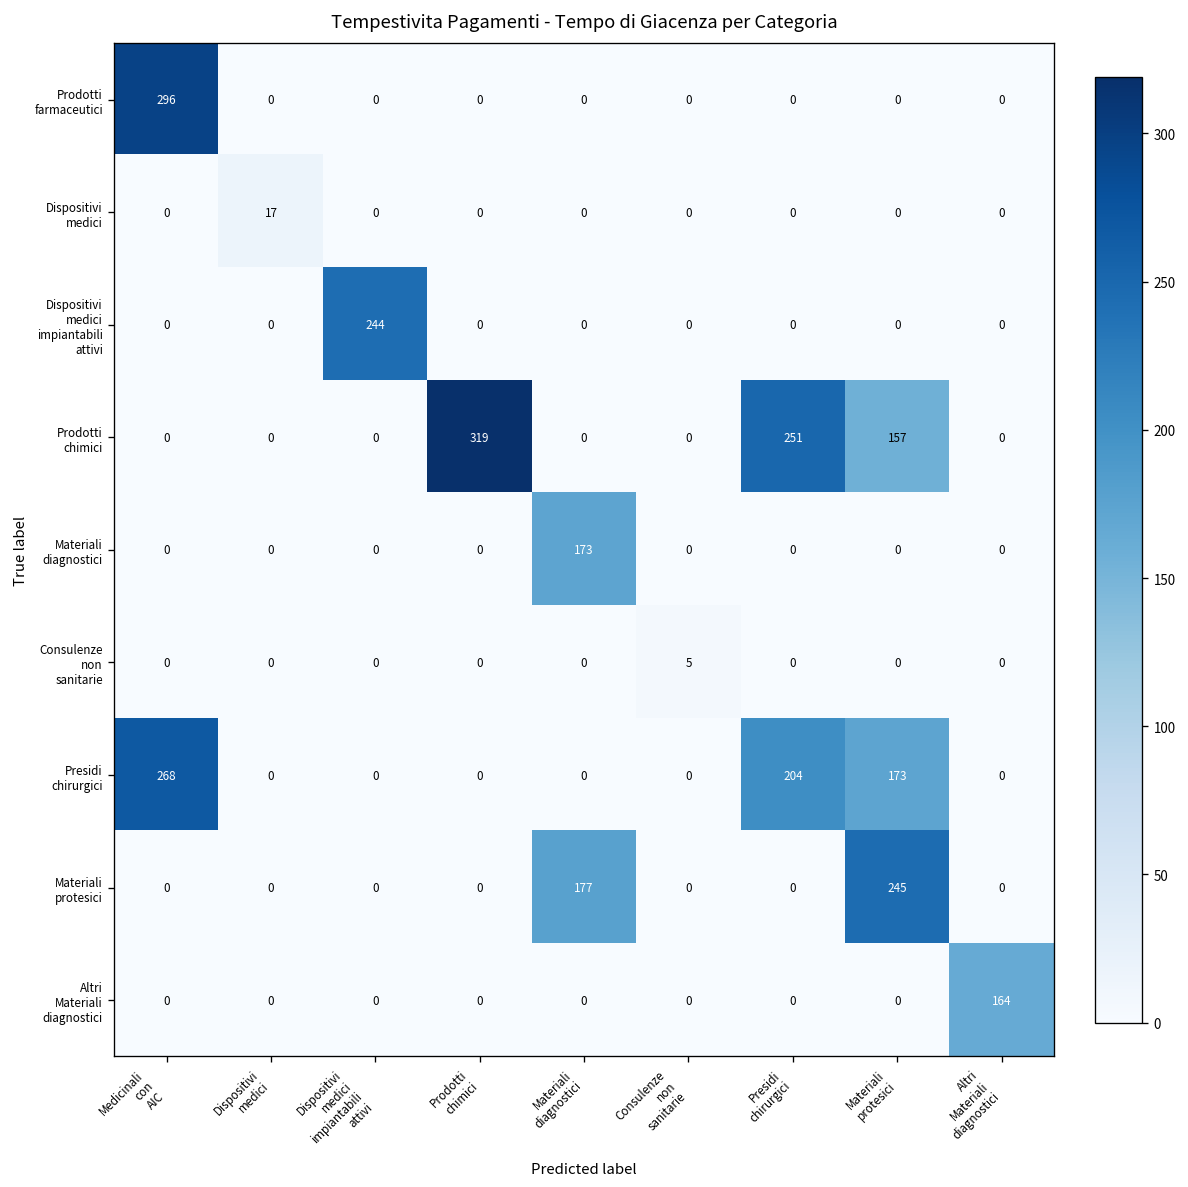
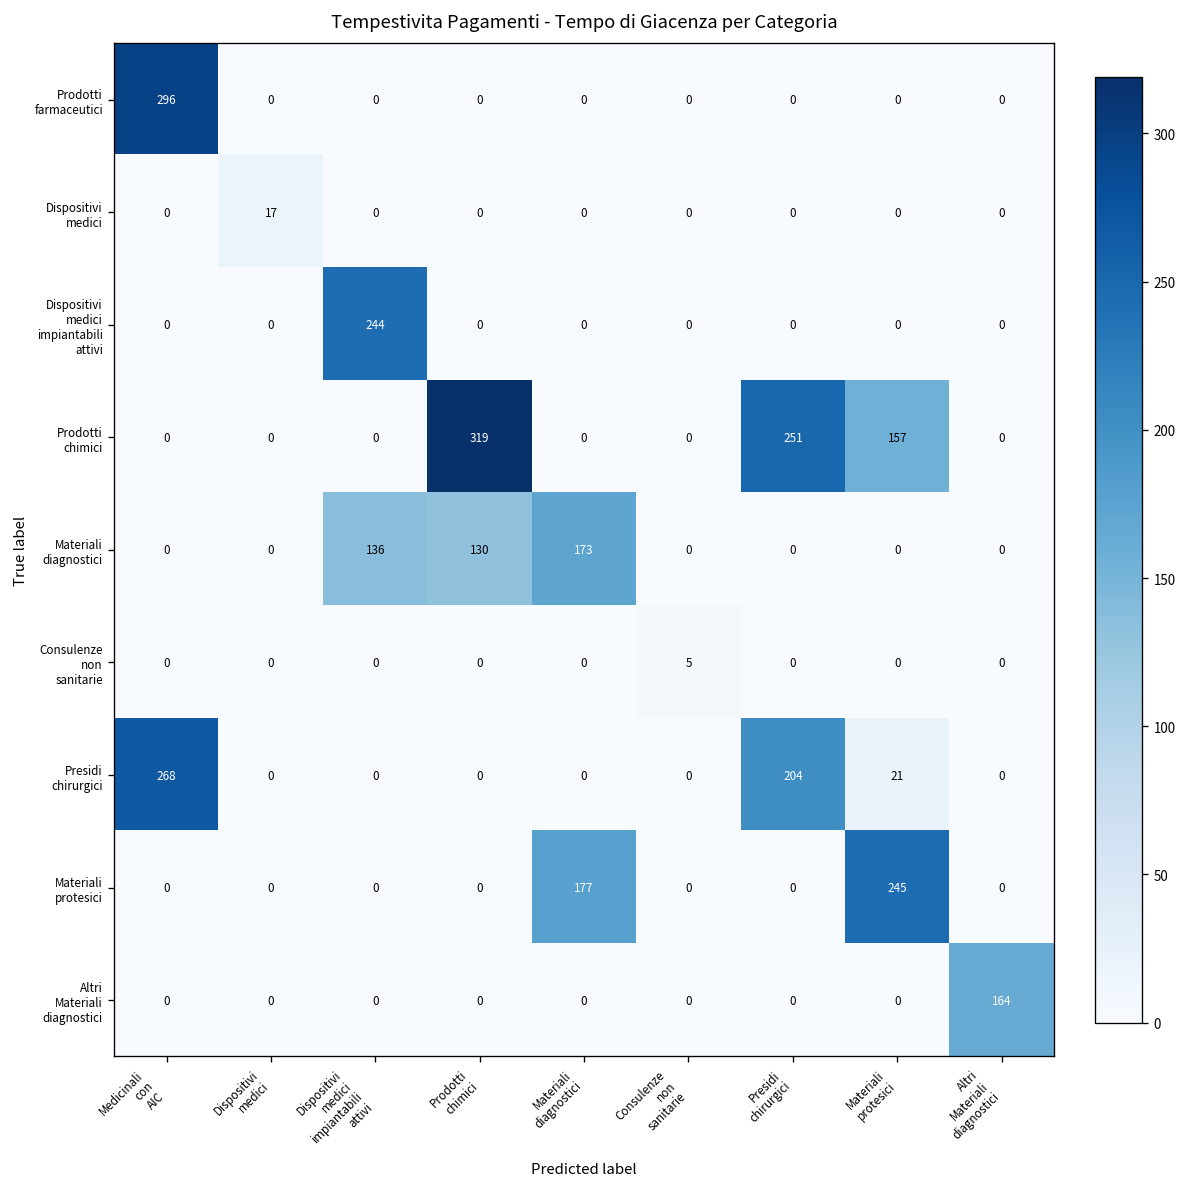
Materiali diagnostici, Dispositivi medici impiantabili attivi: 0 -> 136
Materiali diagnostici, Prodotti chimici: 0 -> 130
Presidi chirurgici, Materiali protesici: 173 -> 21
